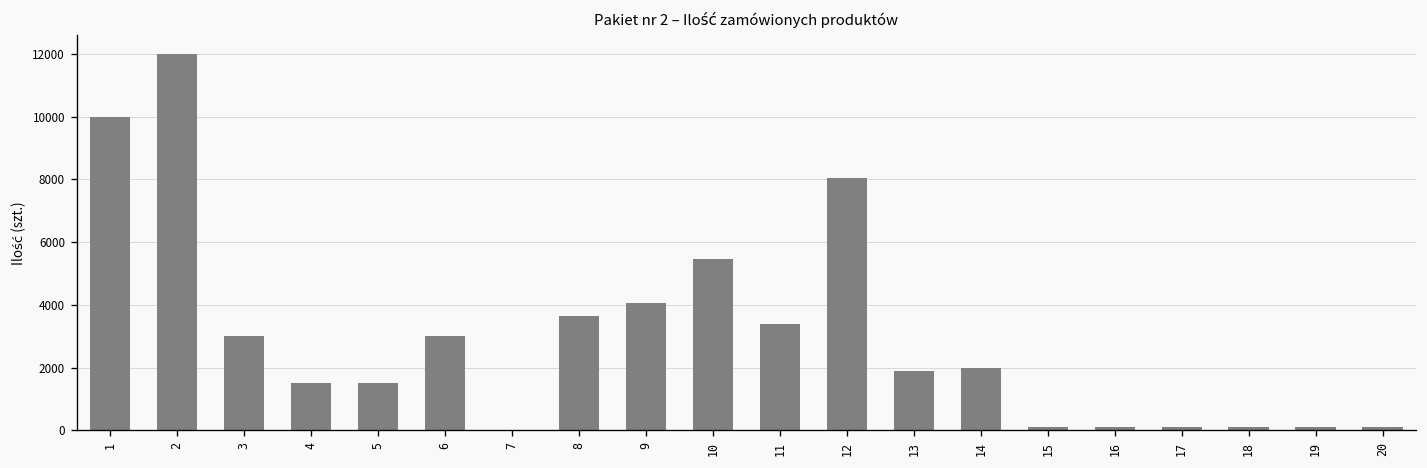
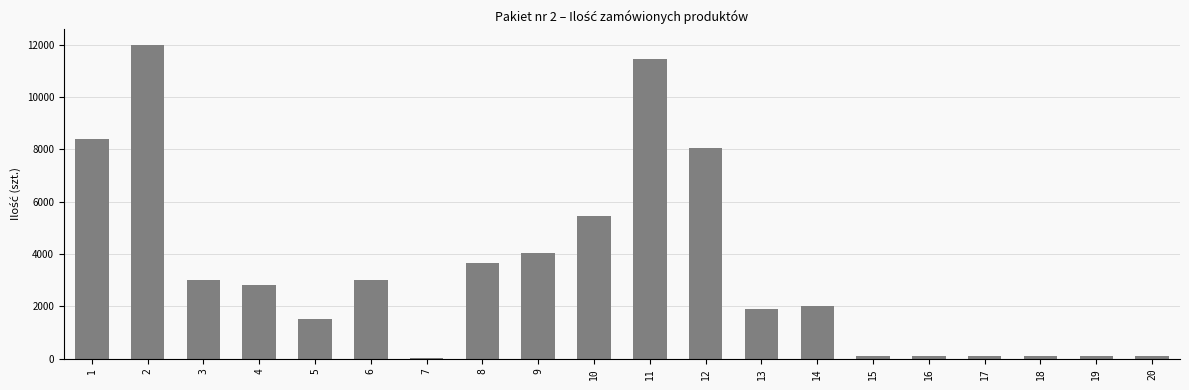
1: 10000 -> 8400
4: 1500 -> 2800
11: 3400 -> 11500
